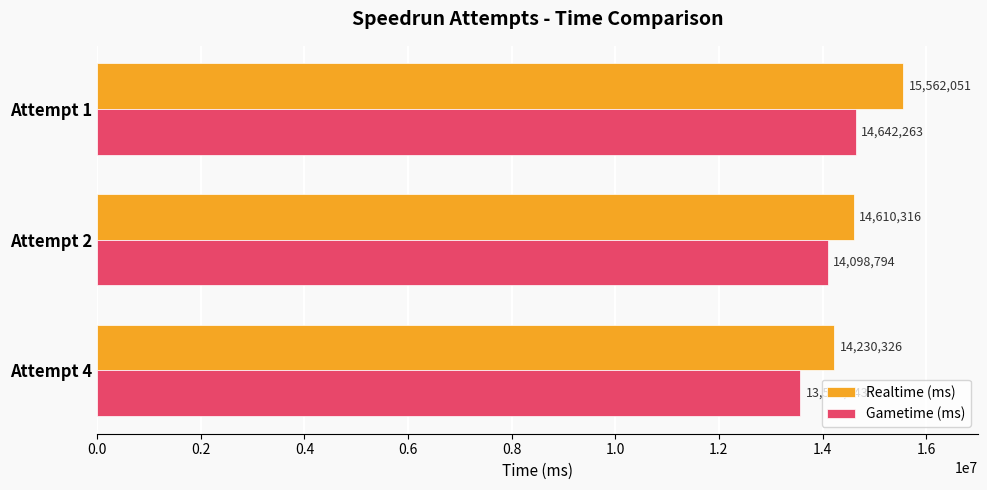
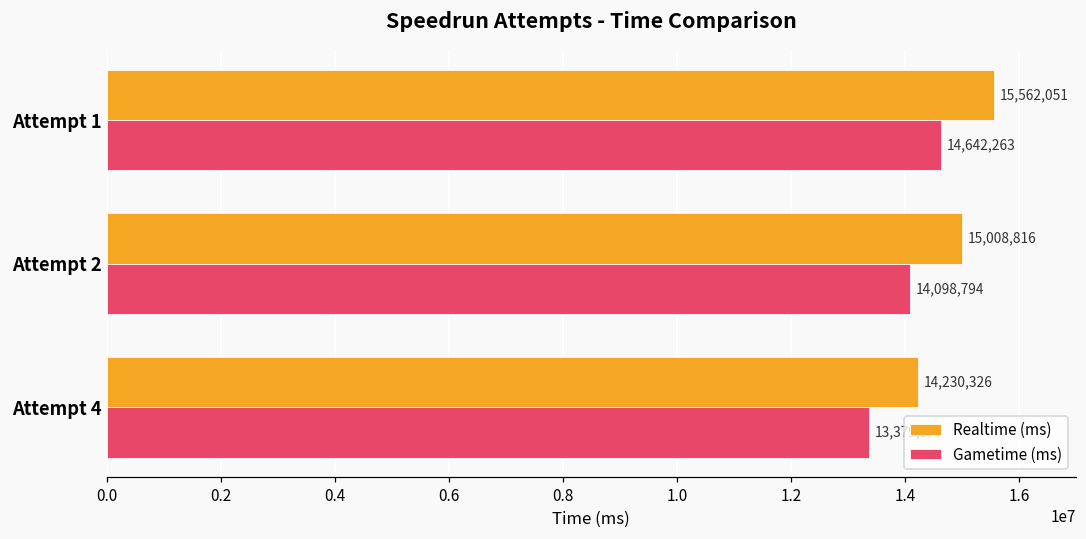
Realtime (ms), Attempt 2: 14,610,316 -> 15,008,816
Gametime (ms), Attempt 4: 13600000 -> 13400000
